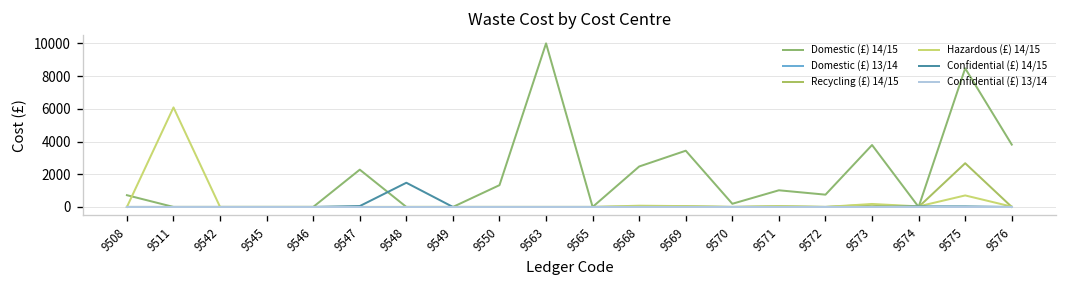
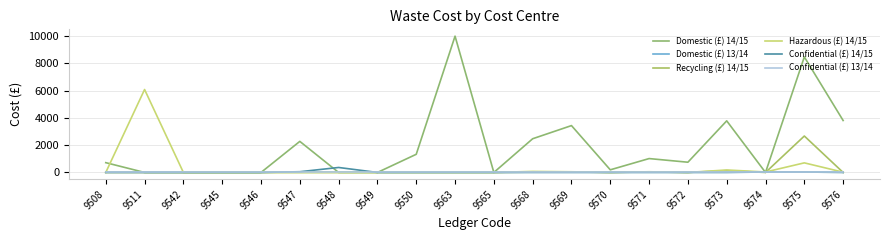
Confidential (£) 14/15, 9548: 1500 -> 400
